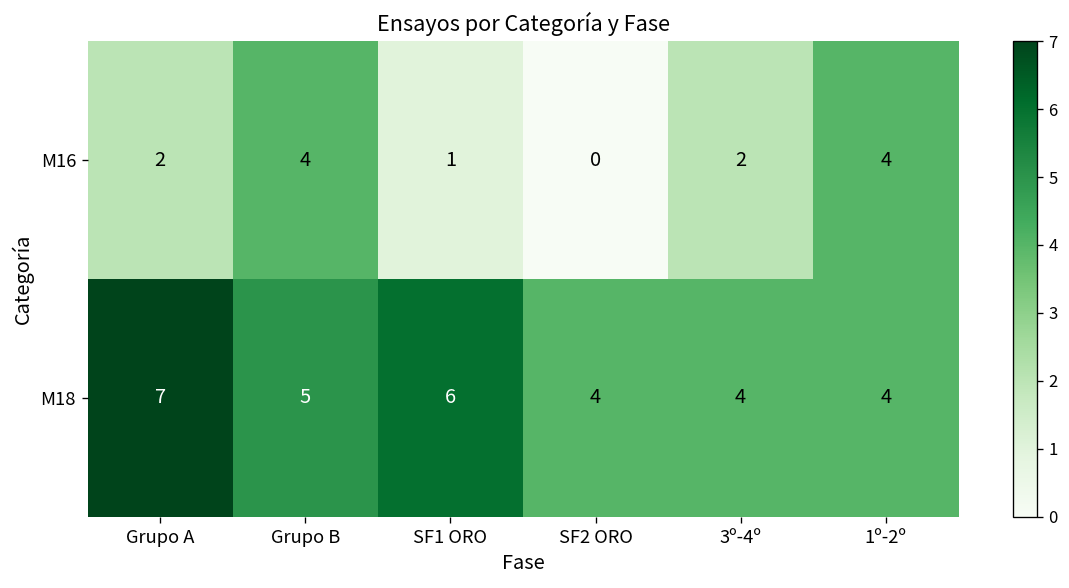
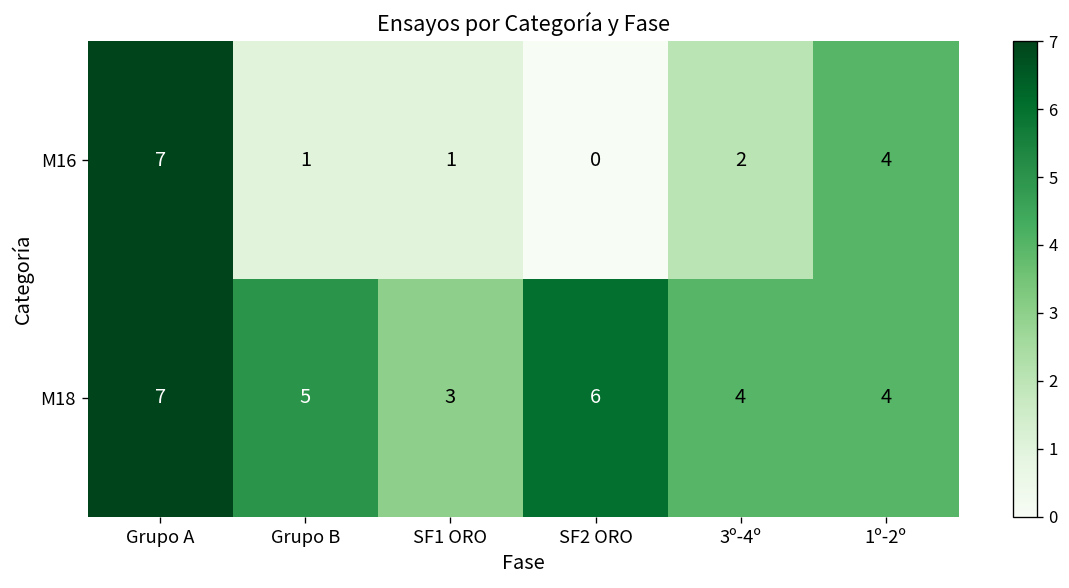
M16, Grupo A: 2 -> 7
M16, Grupo B: 4 -> 1
M18, SF1 ORO: 6 -> 3
M18, SF2 ORO: 4 -> 6
